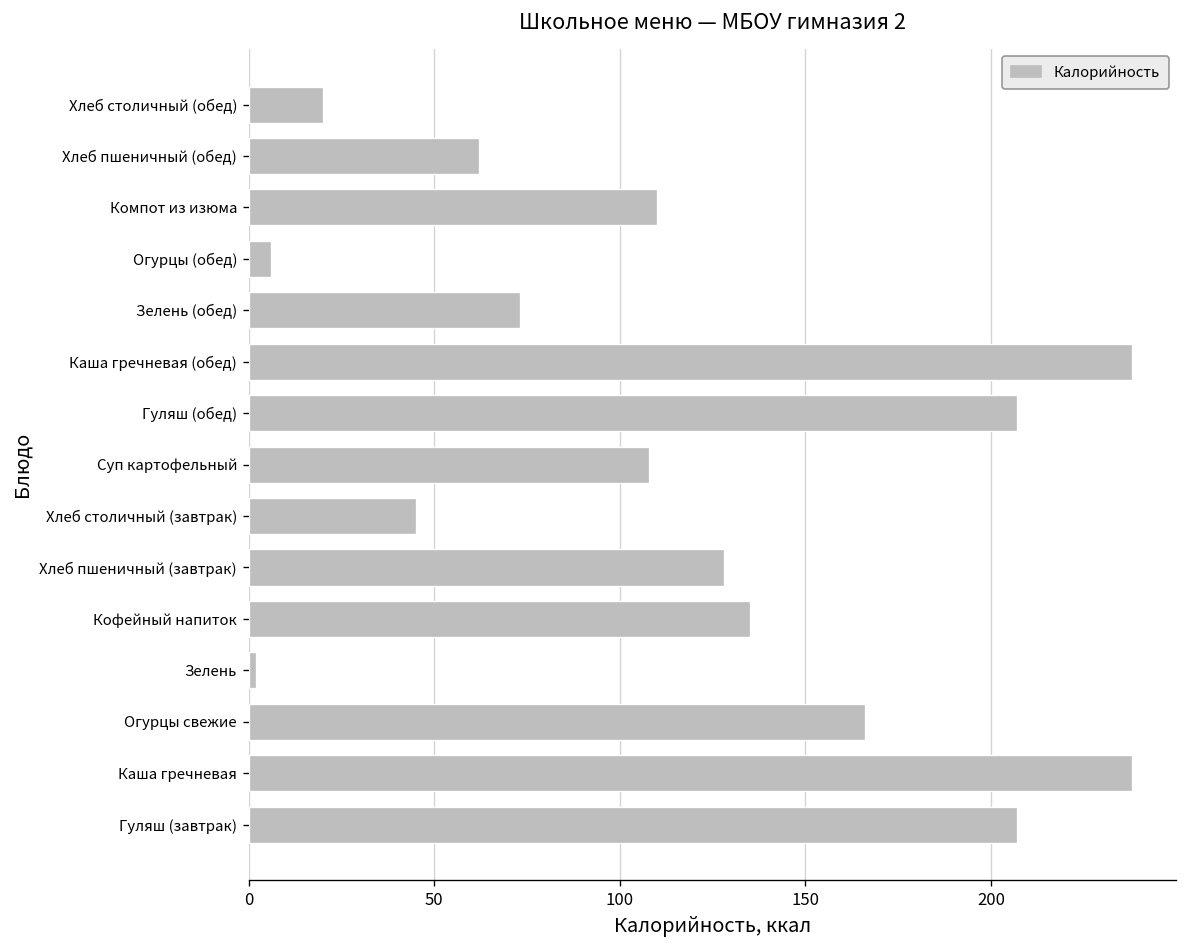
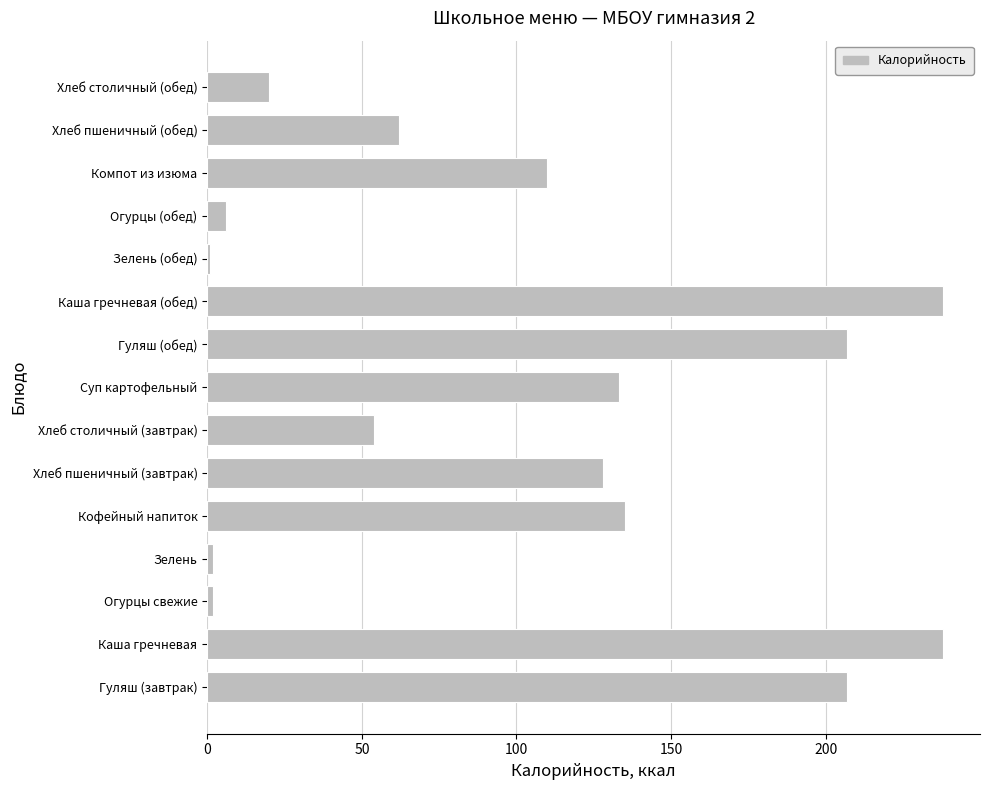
Зелень (обед): 73 -> 1
Суп картофельный: 108 -> 133
Хлеб столичный (завтрак): 45 -> 54
Огурцы свежие: 166 -> 2
